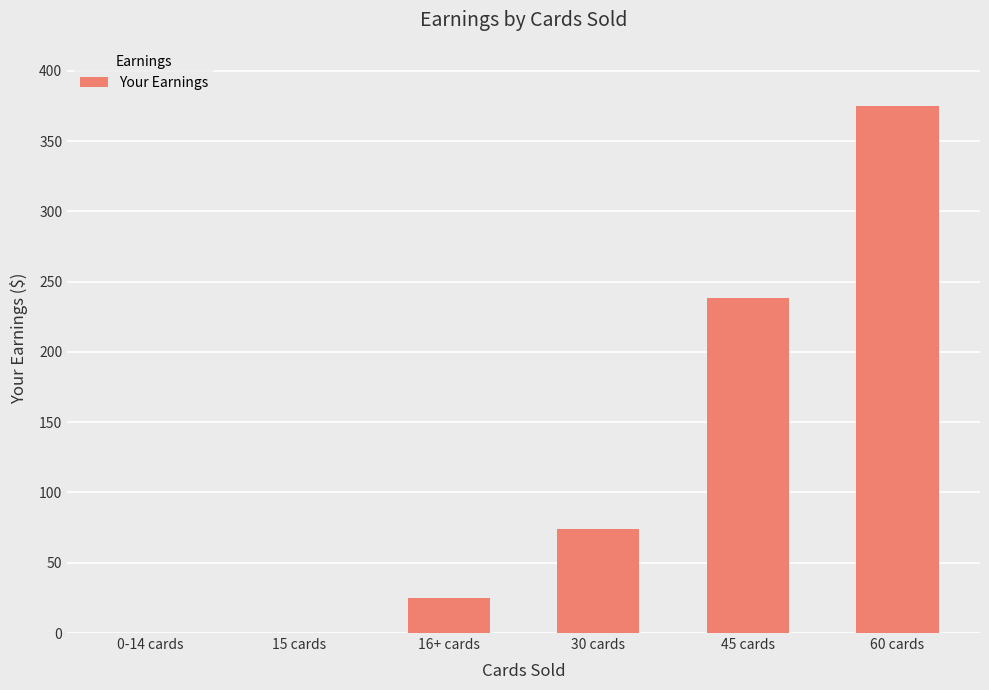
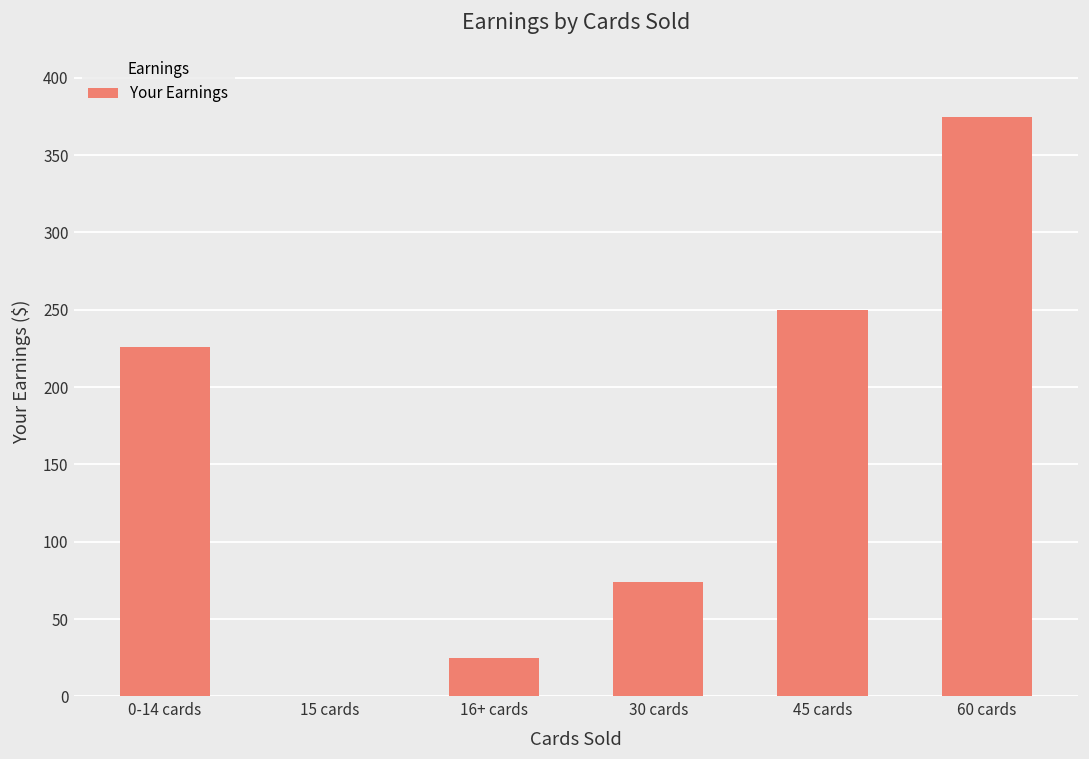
0-14 cards: 0 -> 226
45 cards: 238 -> 250
